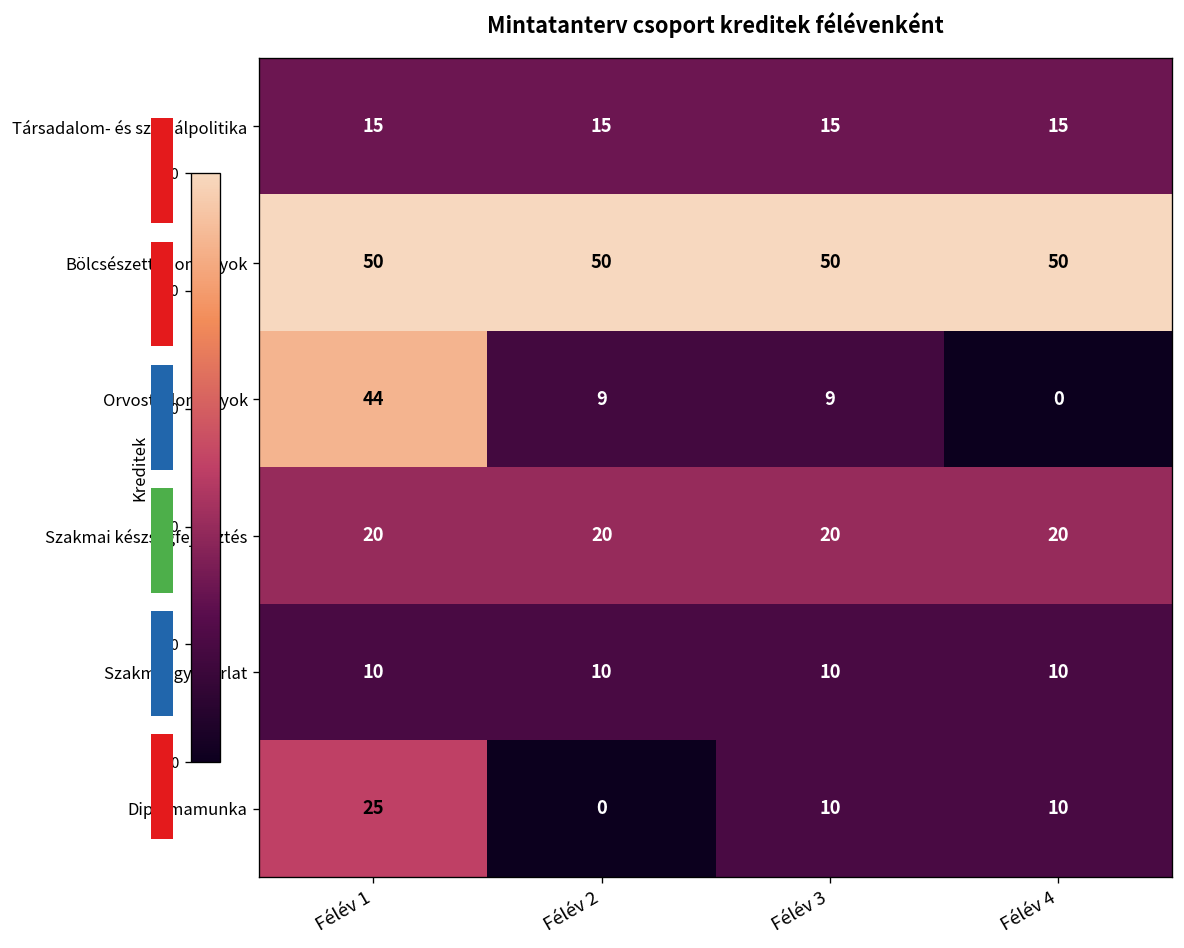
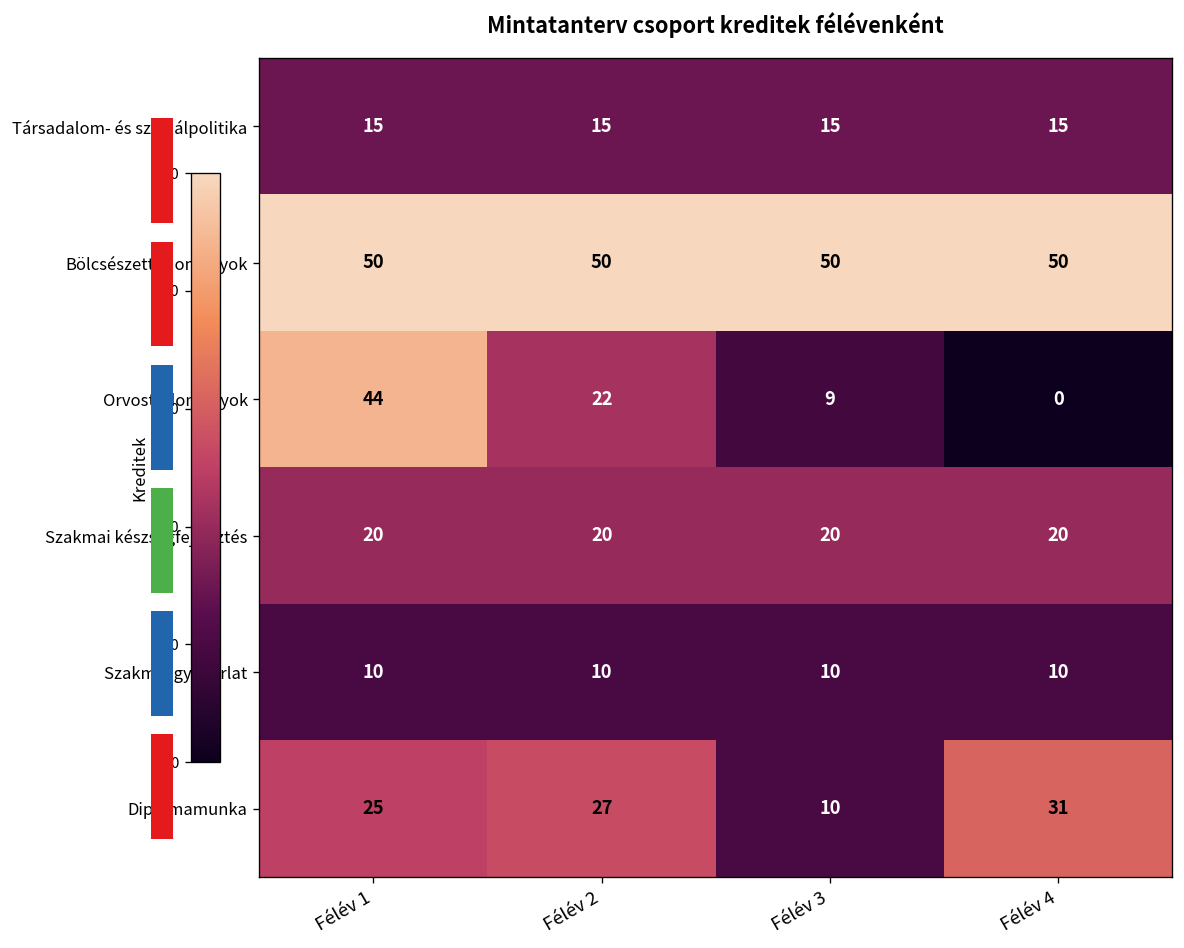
Mintatanterv csoport kreditek félévenként, Orvostudományok, Félév 2: 9 -> 22
Mintatanterv csoport kreditek félévenként, Diplomamunka, Félév 2: 0 -> 27
Mintatanterv csoport kreditek félévenként, Diplomamunka, Félév 4: 10 -> 31
